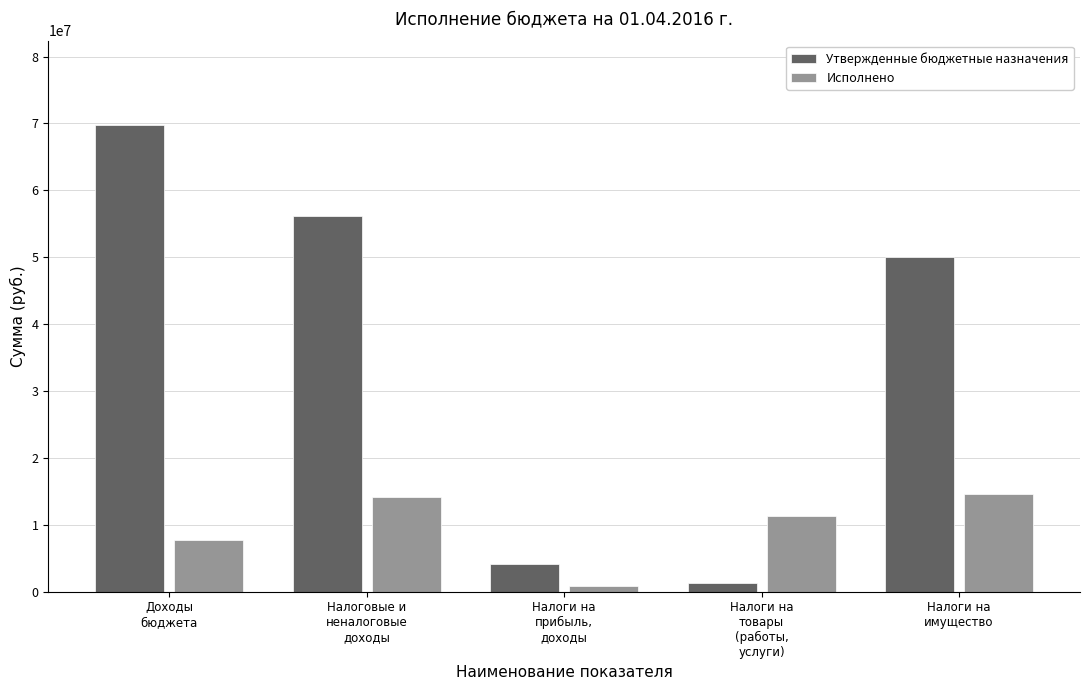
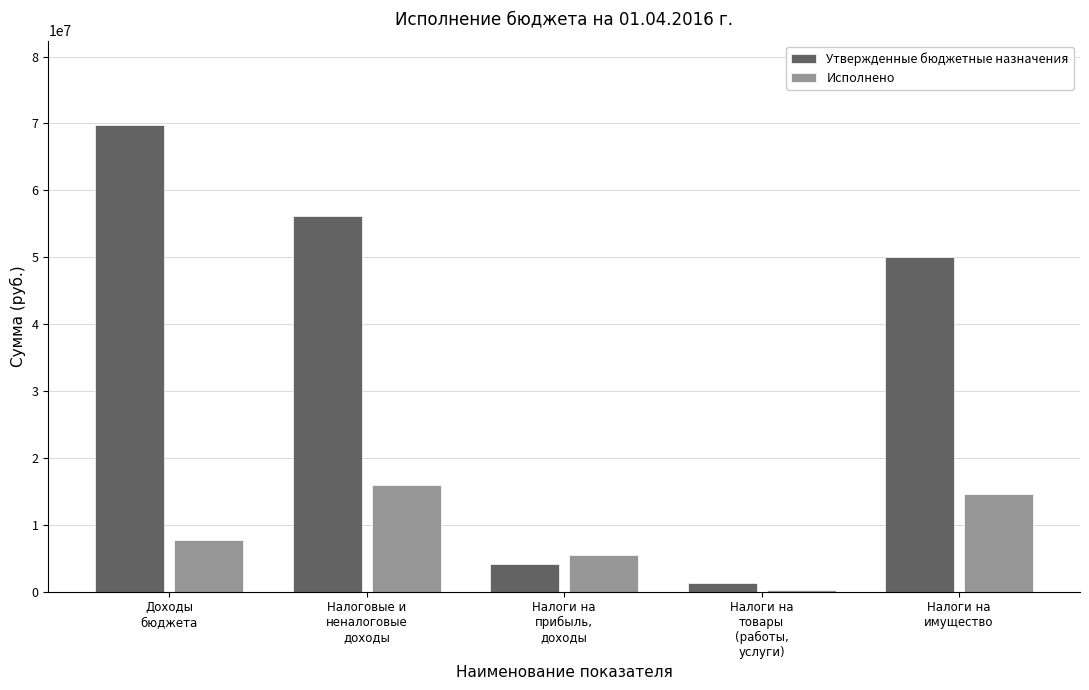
Исполнено, Налоговые и неналоговые доходы: 14000000 -> 16000000
Исполнено, Налоги на прибыль, доходы: 1000000 -> 5000000
Исполнено, Налоги на товары (работы, услуги): 11000000 -> 0
